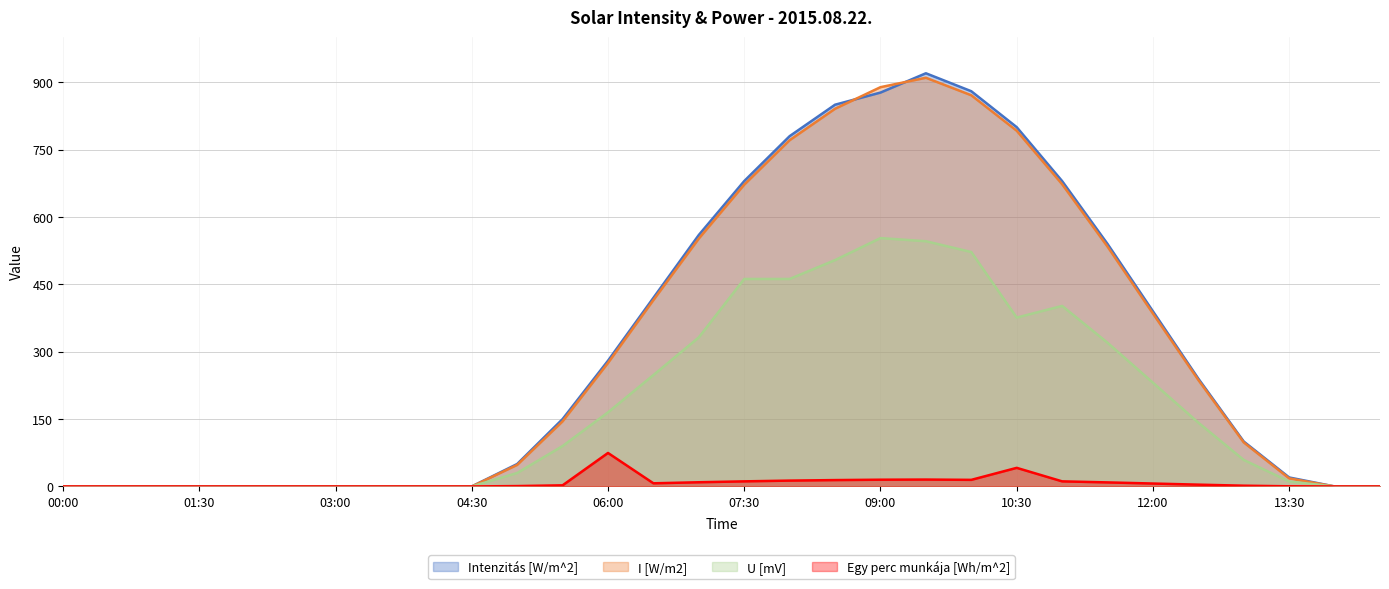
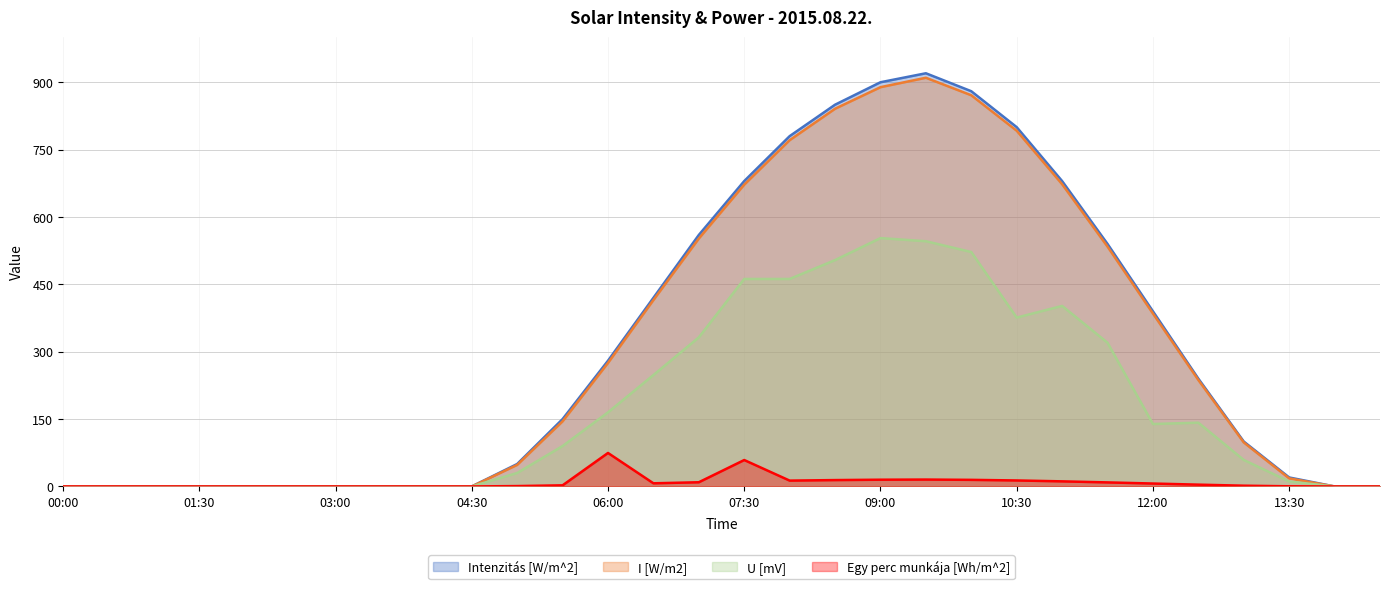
Egy perc munkája [Wh/m^2], 07:30: 10 -> 60
Intenzitás [W/m^2], 09:00: 880 -> 900
Egy perc munkája [Wh/m^2], 10:30: 40 -> 10
U [mV], 12:00: 230 -> 140
